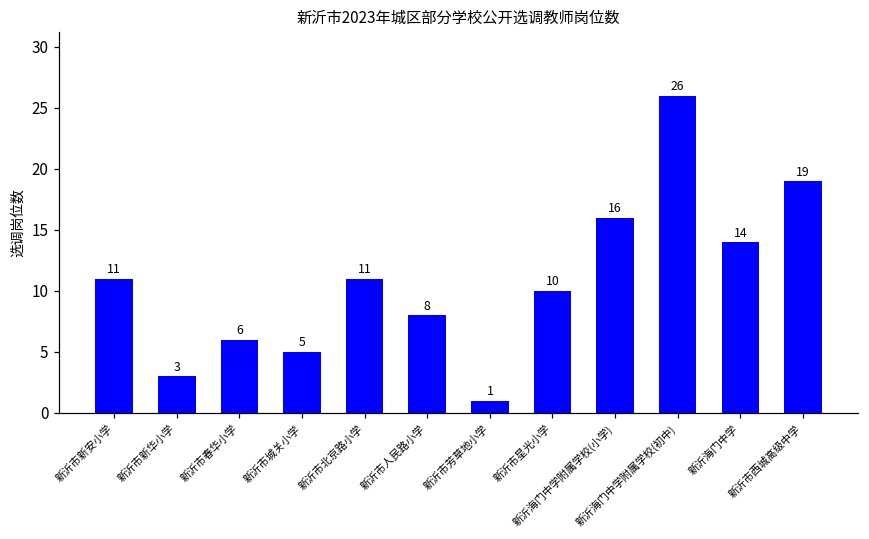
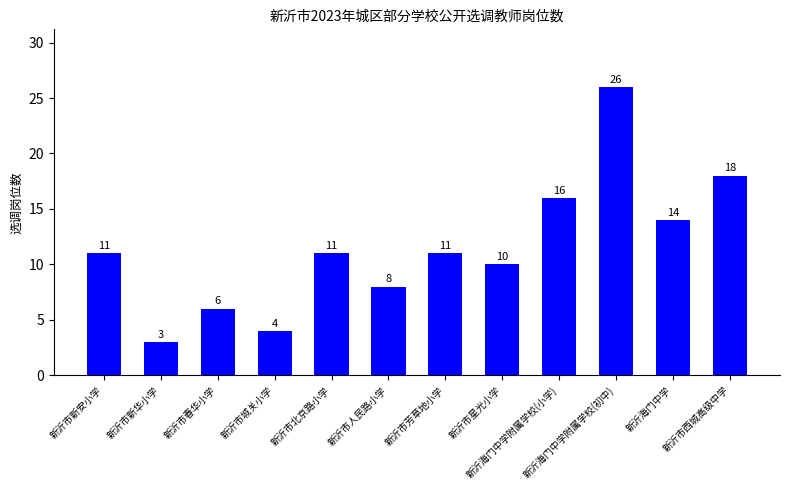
新沂市城关小学: 5 -> 4
新沂市芳草地小学: 1 -> 11
新沂市西城高级中学: 19 -> 18
